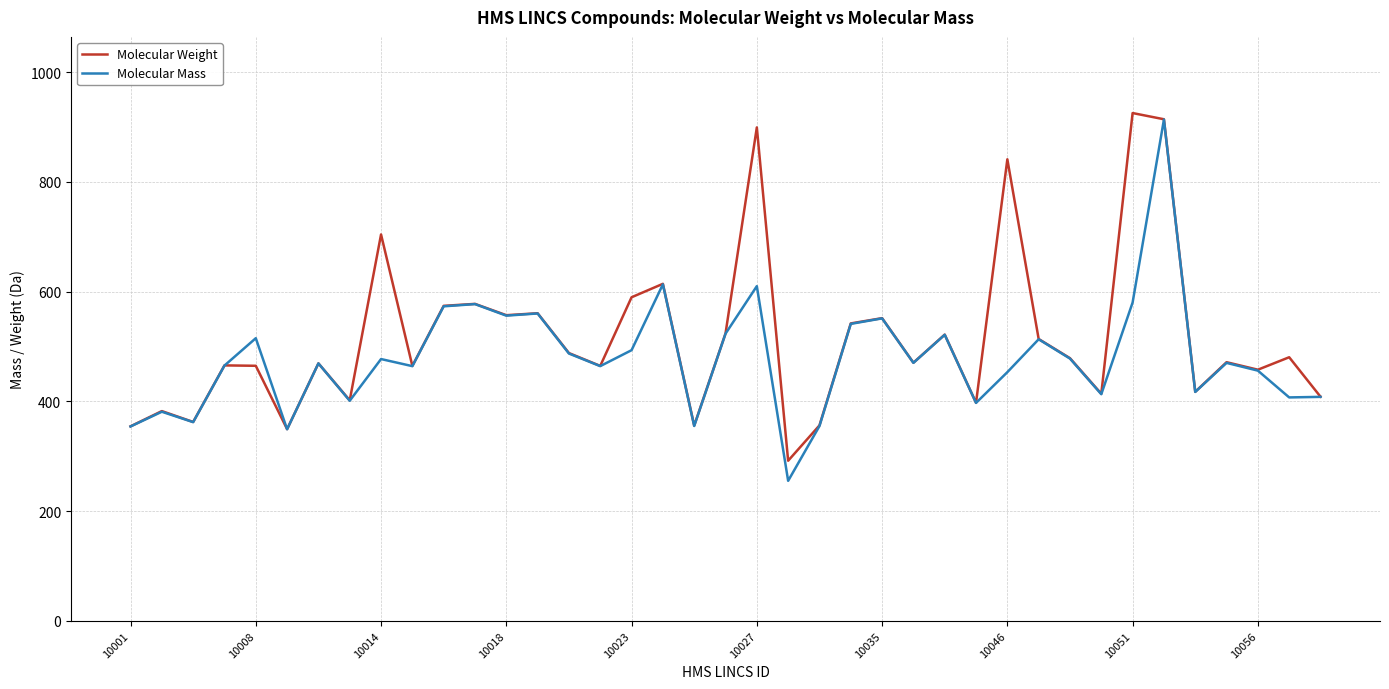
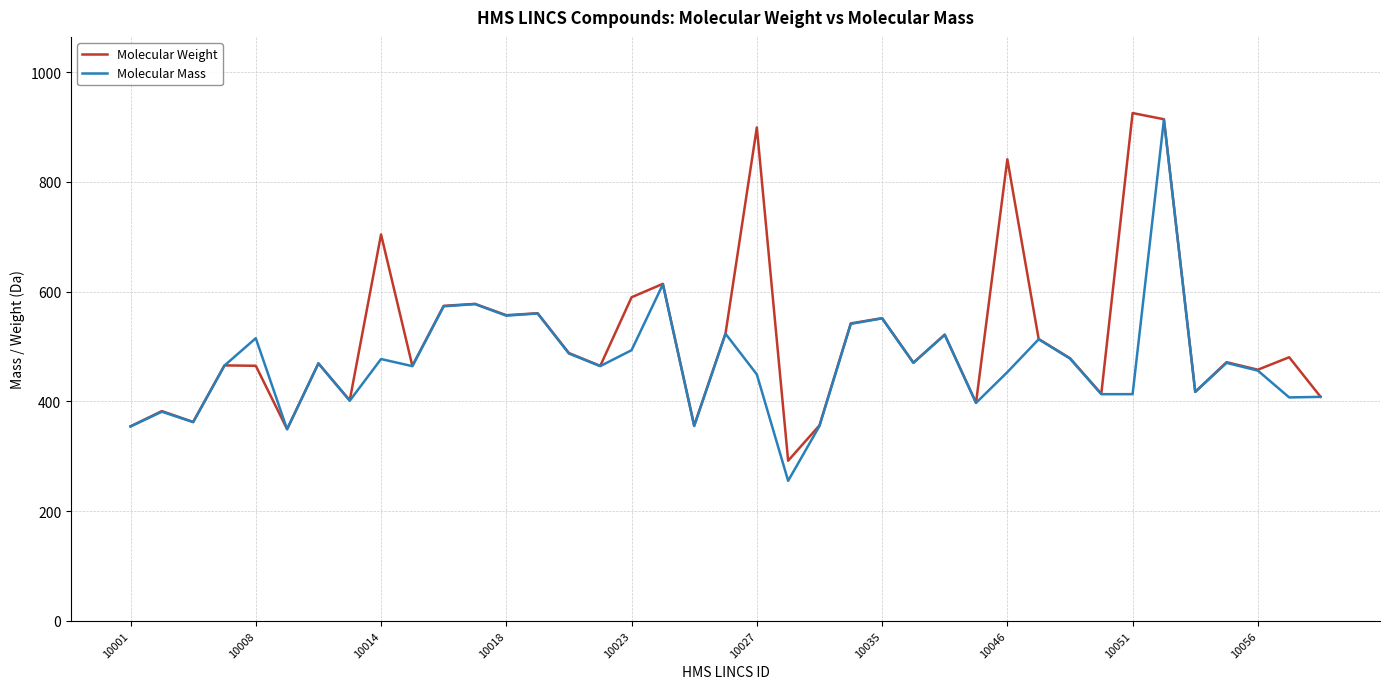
Molecular Mass, 10027: 610 -> 450
Molecular Mass, 10051: 580 -> 410
